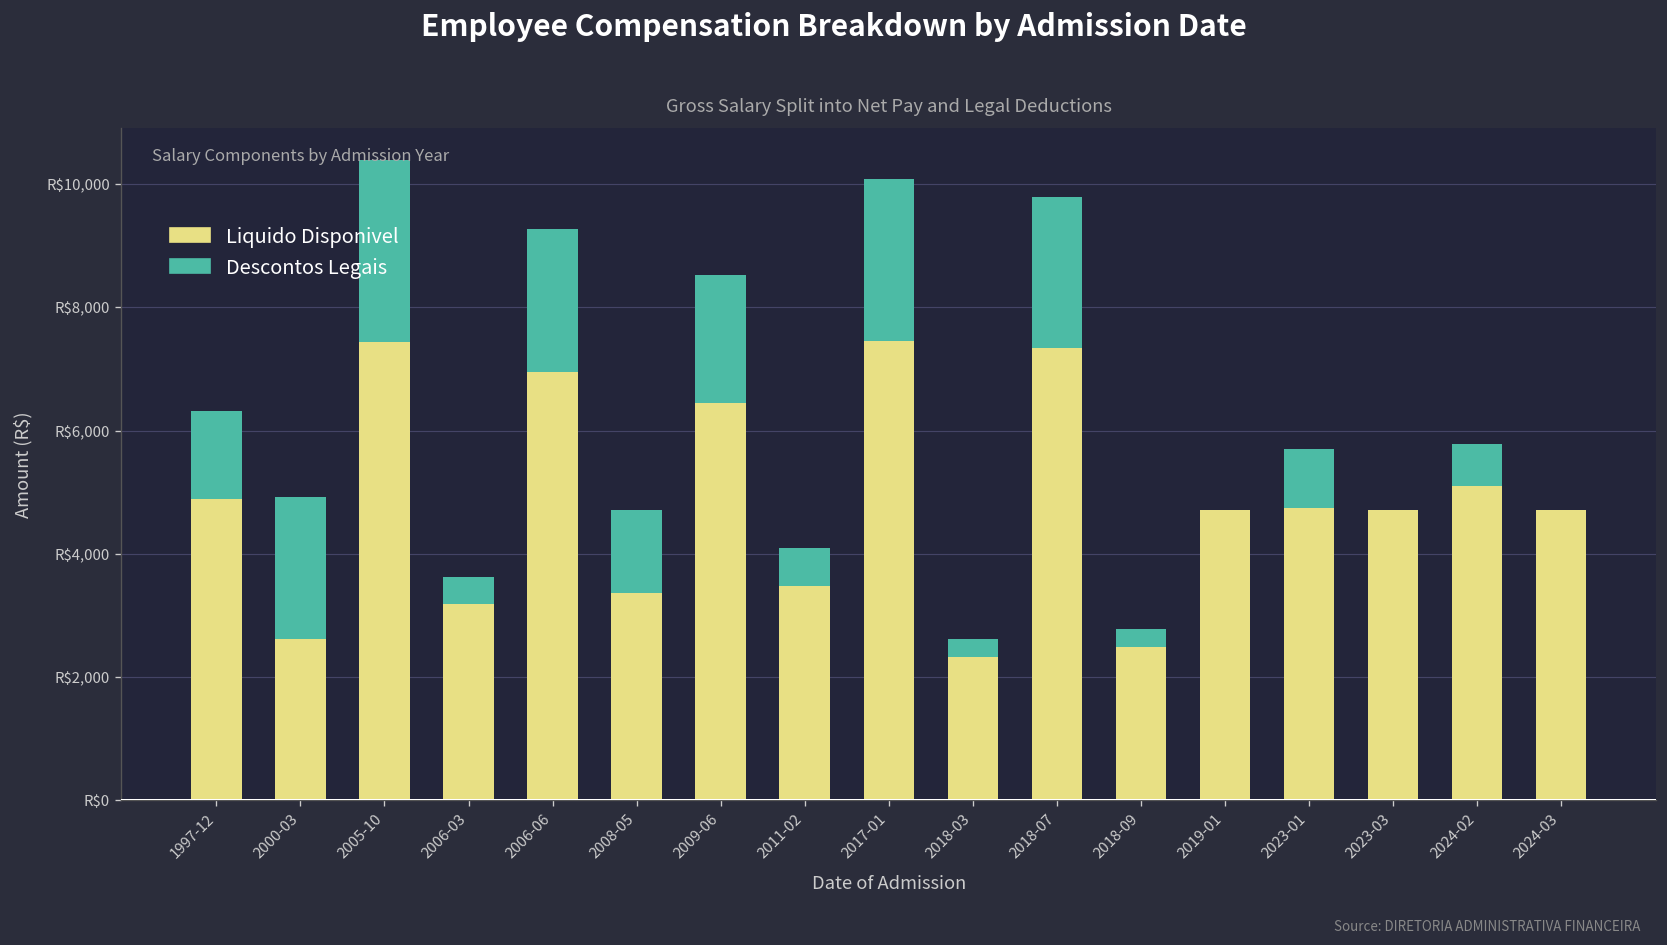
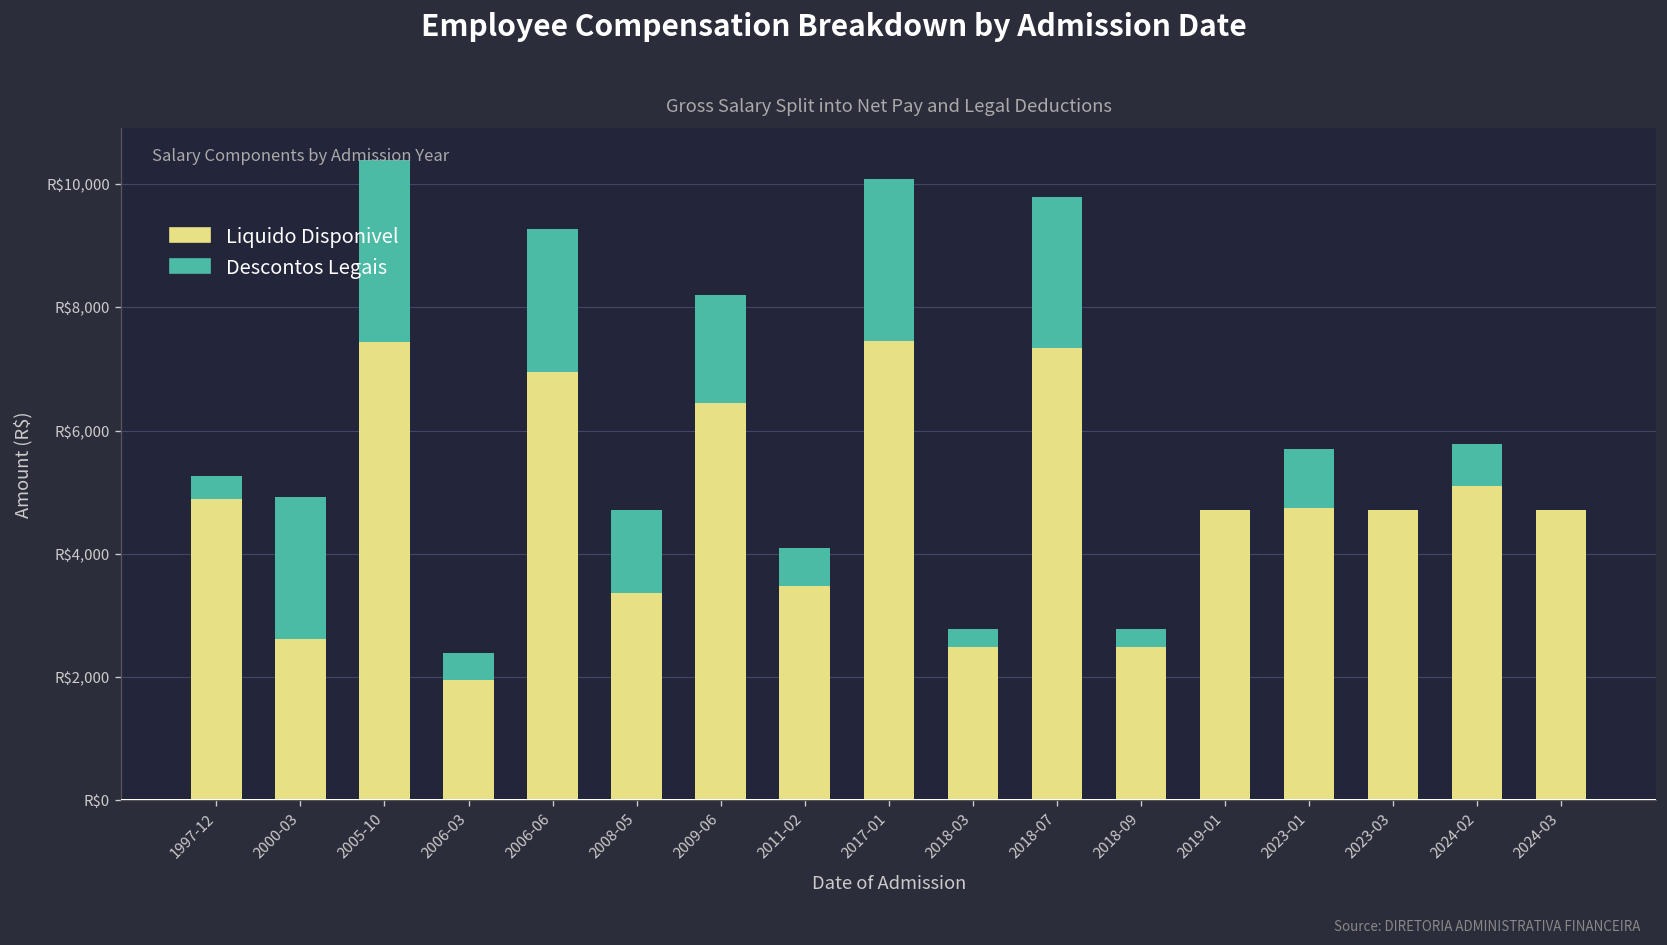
Descontos Legais, 1997-12: R$1,400 -> R$400
Liquido Disponivel, 2006-03: R$3,200 -> R$1,900
Descontos Legais, 2009-06: R$2,100 -> R$1,800
Liquido Disponivel, 2018-03: R$2,300 -> R$2,500
